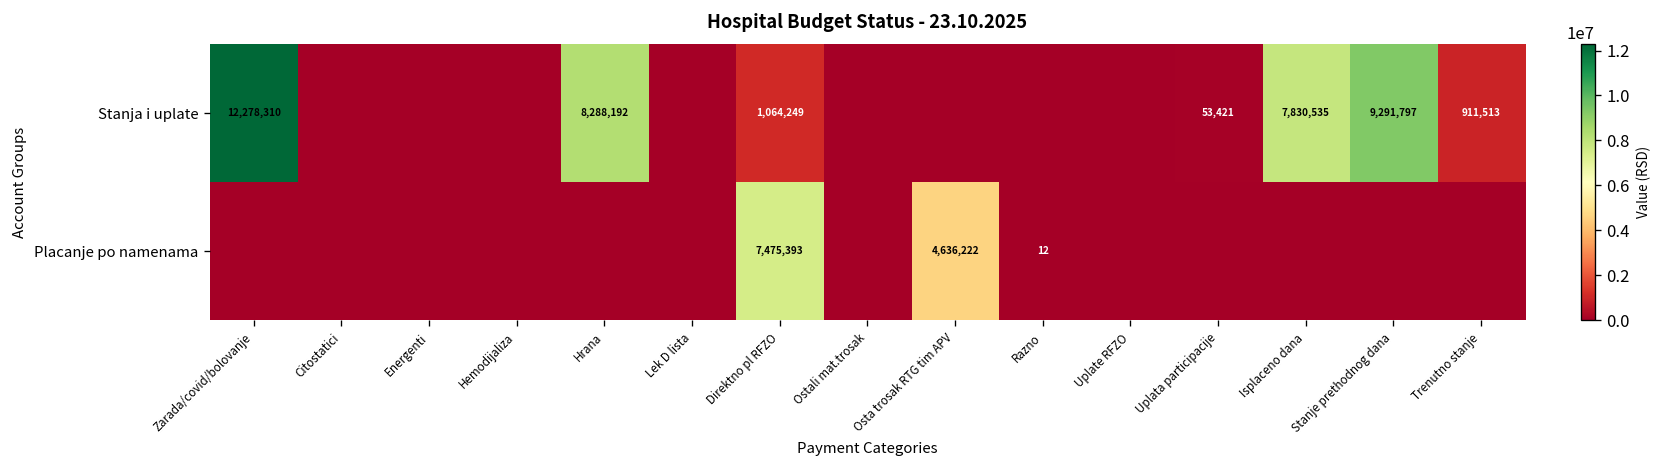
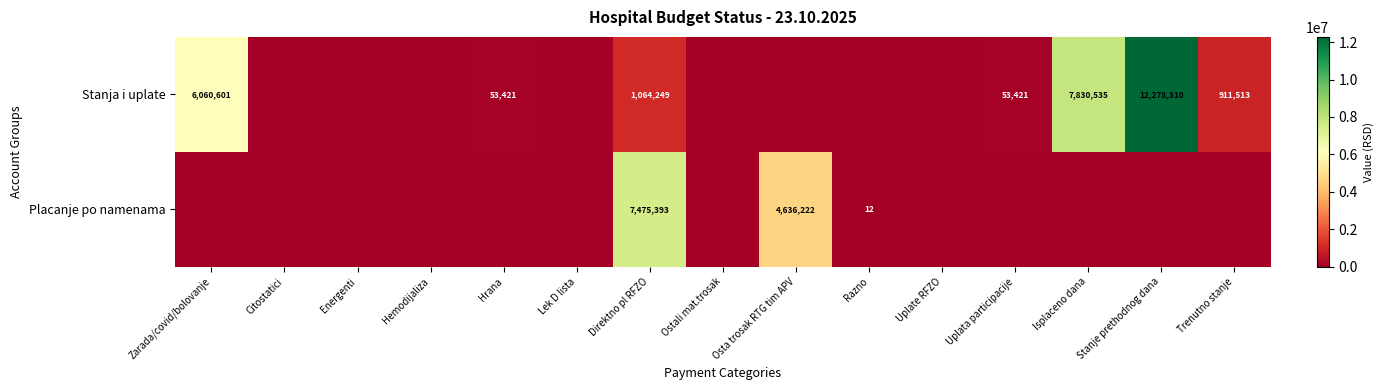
Stanja i uplate, Zarada/covid/bolovanje: 12,278,310 -> 6,060,601
Stanja i uplate, Hrana: 8,288,192 -> 53,421
Stanja i uplate, Stanje prethodnog dana: 9,291,797 -> 12,278,310
